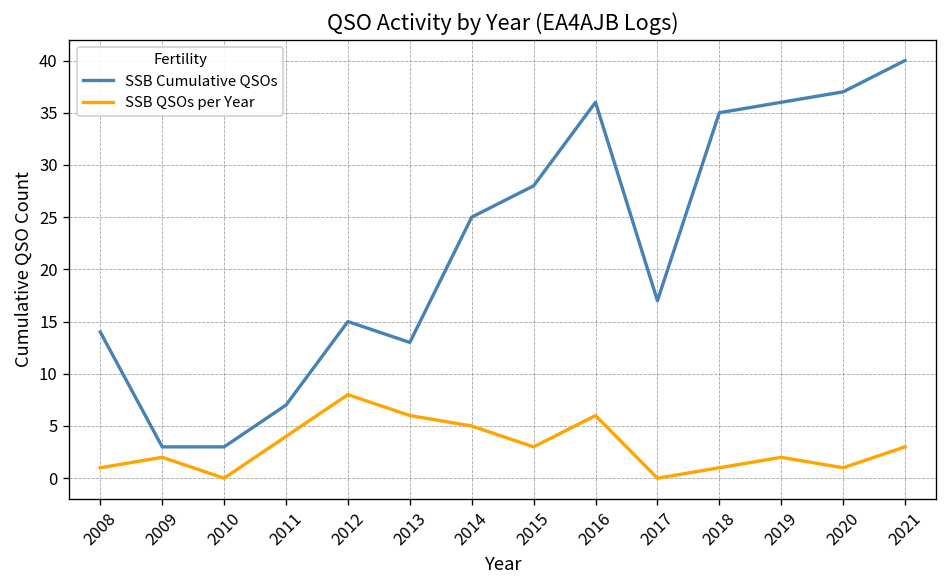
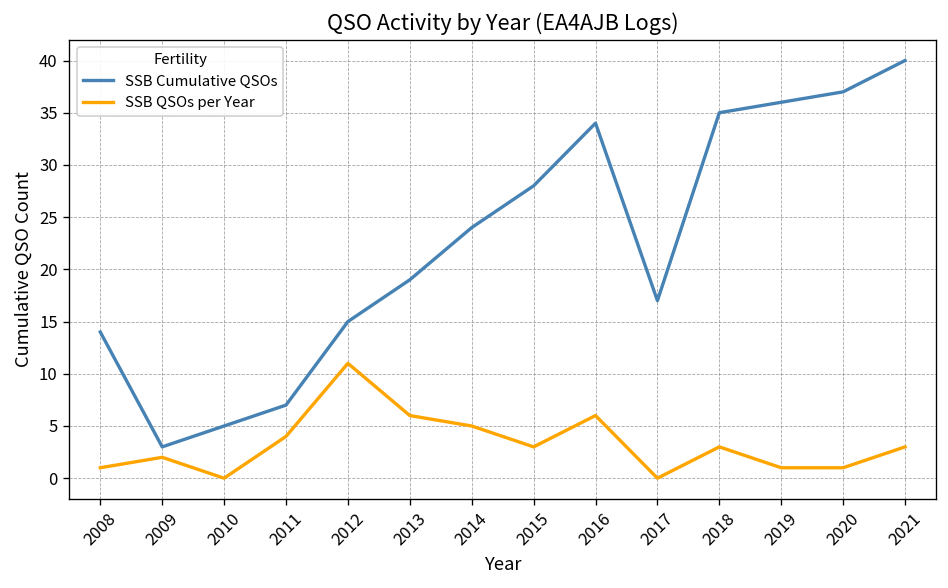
SSB Cumulative QSOs, 2010: 3 -> 5
SSB QSOs per Year, 2012: 8 -> 11
SSB Cumulative QSOs, 2013: 13 -> 19
SSB Cumulative QSOs, 2014: 25 -> 24
SSB Cumulative QSOs, 2016: 36 -> 34
SSB QSOs per Year, 2018: 1 -> 3
SSB QSOs per Year, 2019: 2 -> 1
